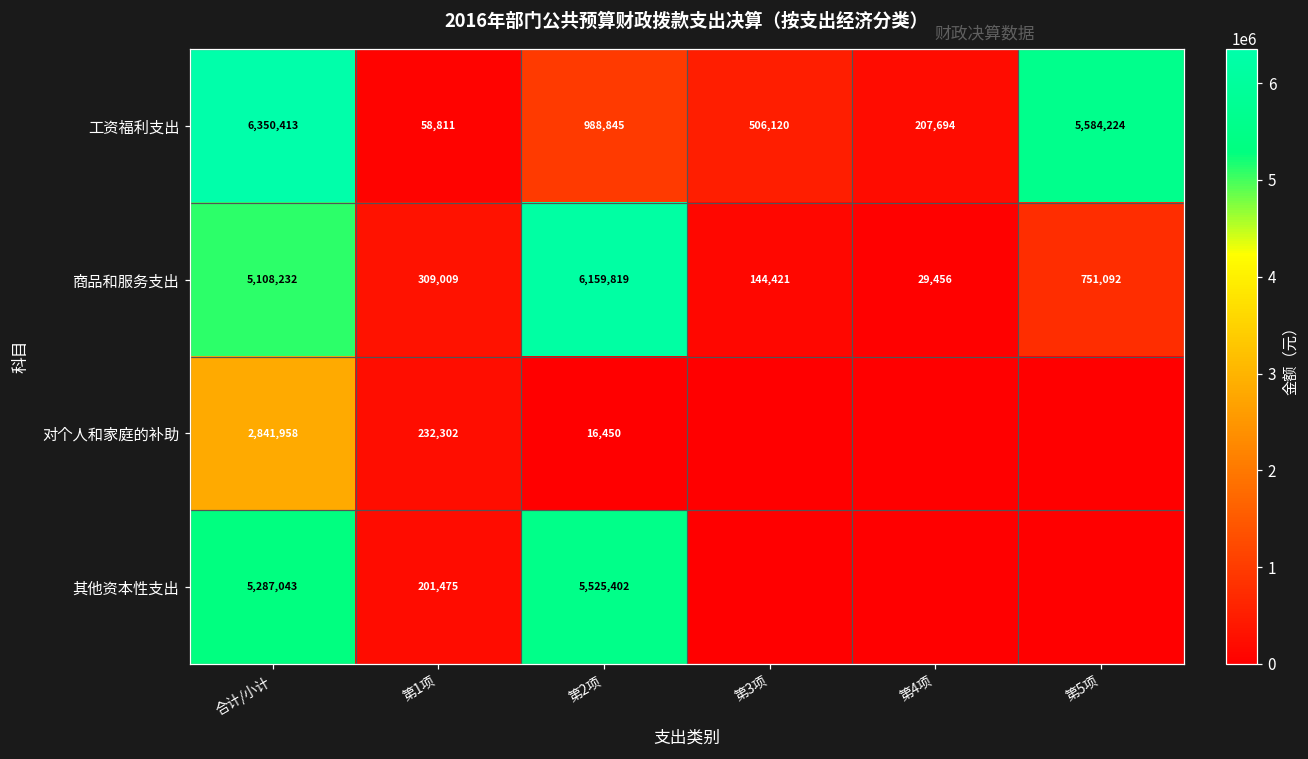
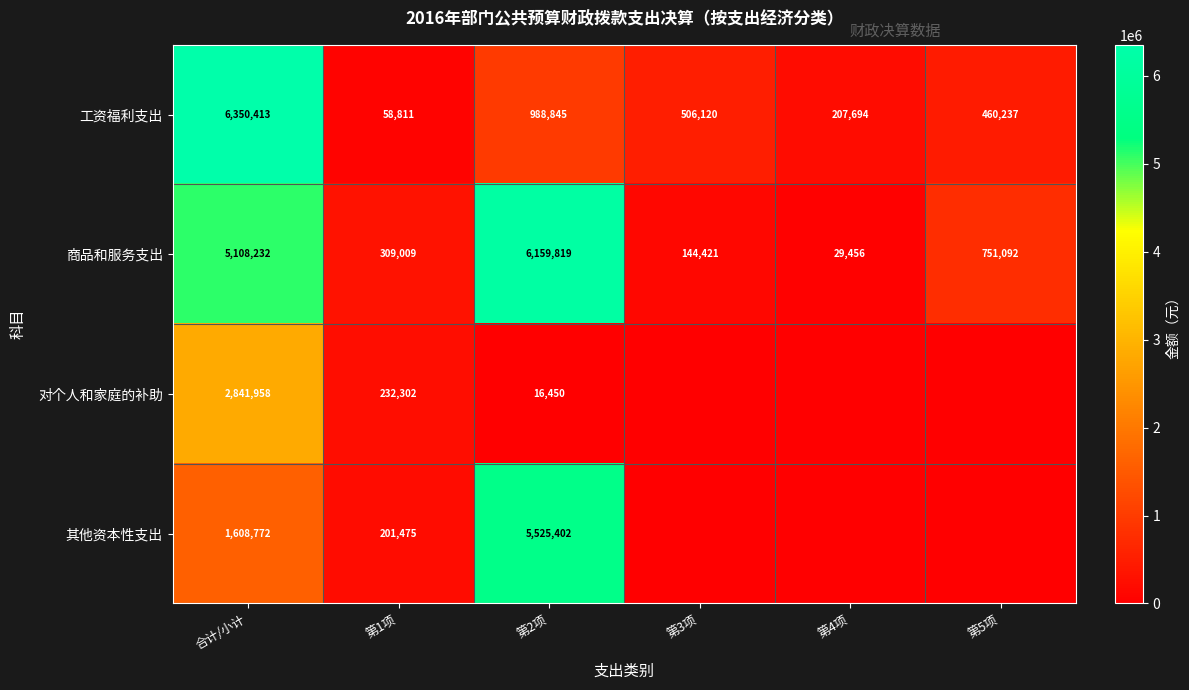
工资福利支出, 第5项: 5,584,224 -> 460,237
其他资本性支出, 合计/小计: 5,287,043 -> 1,608,772
